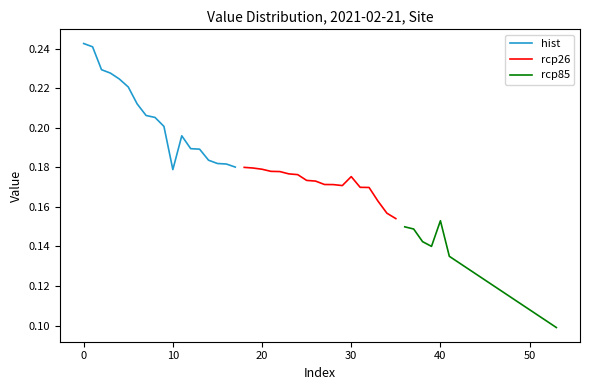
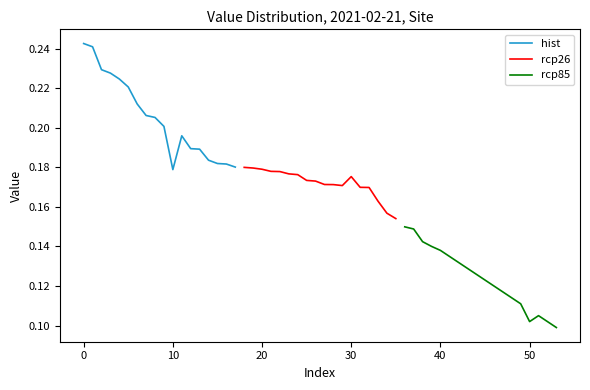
rcp85, 40: 0.153 -> 0.138
rcp85, 50: 0.108 -> 0.102
